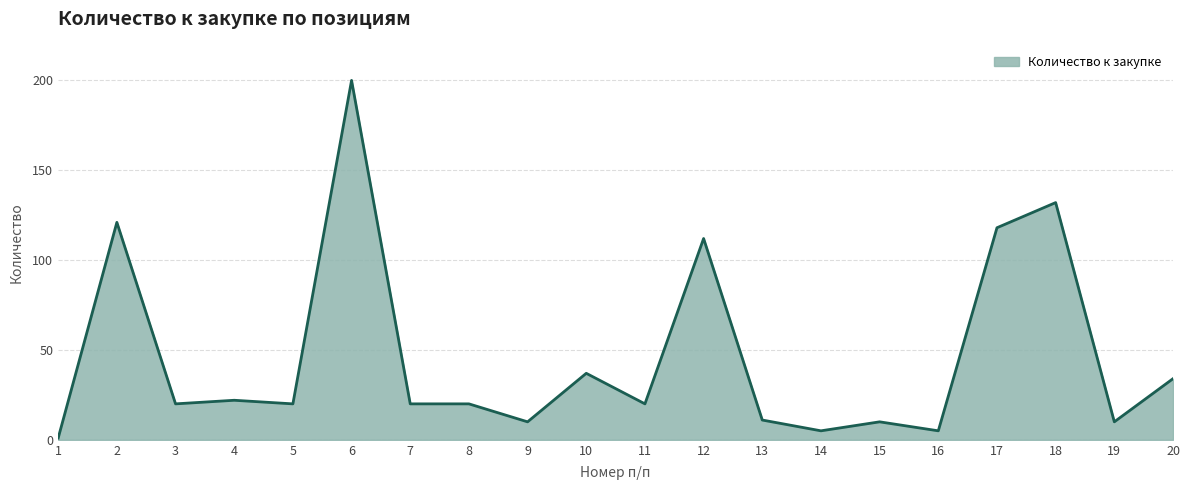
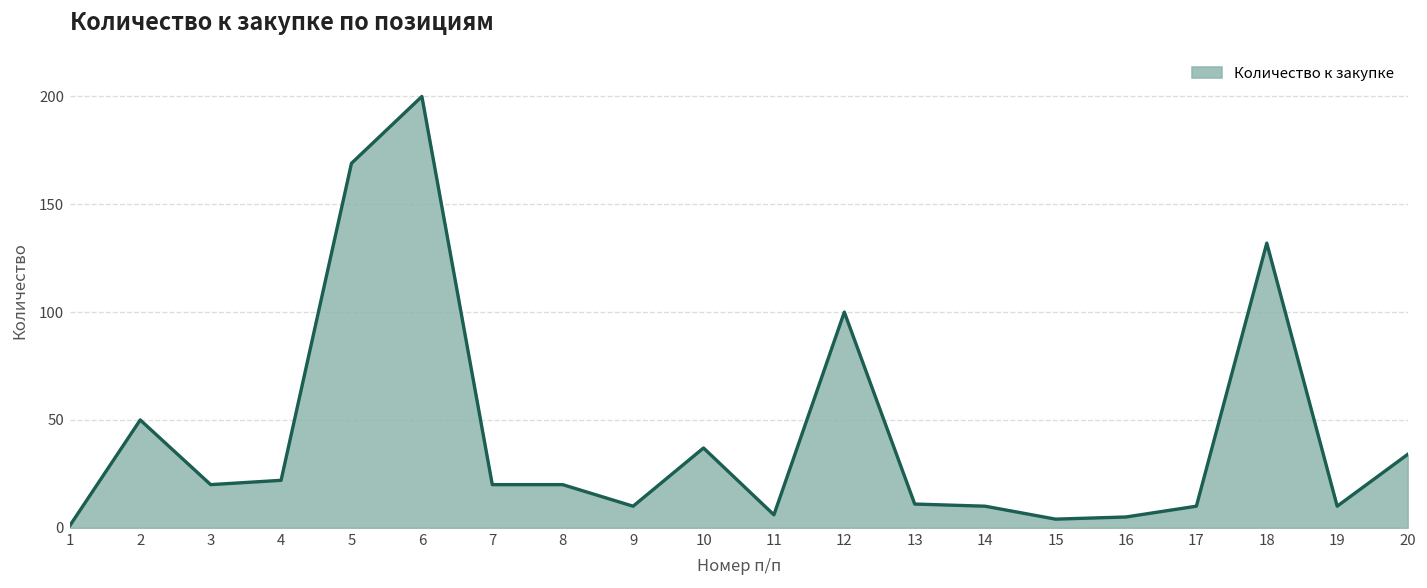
2: 121 -> 50
5: 20 -> 169
11: 20 -> 6
12: 112 -> 100
14: 5 -> 10
15: 10 -> 4
17: 118 -> 10
